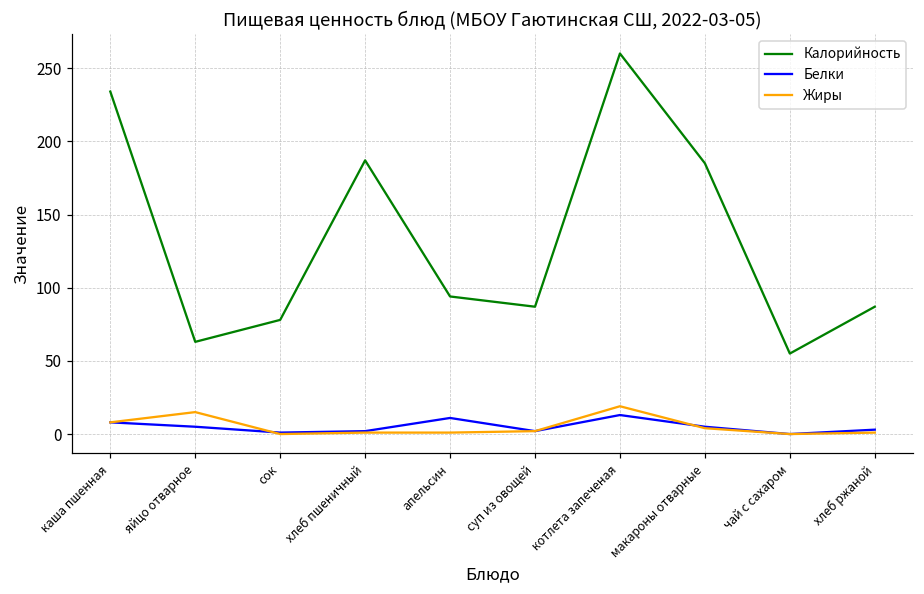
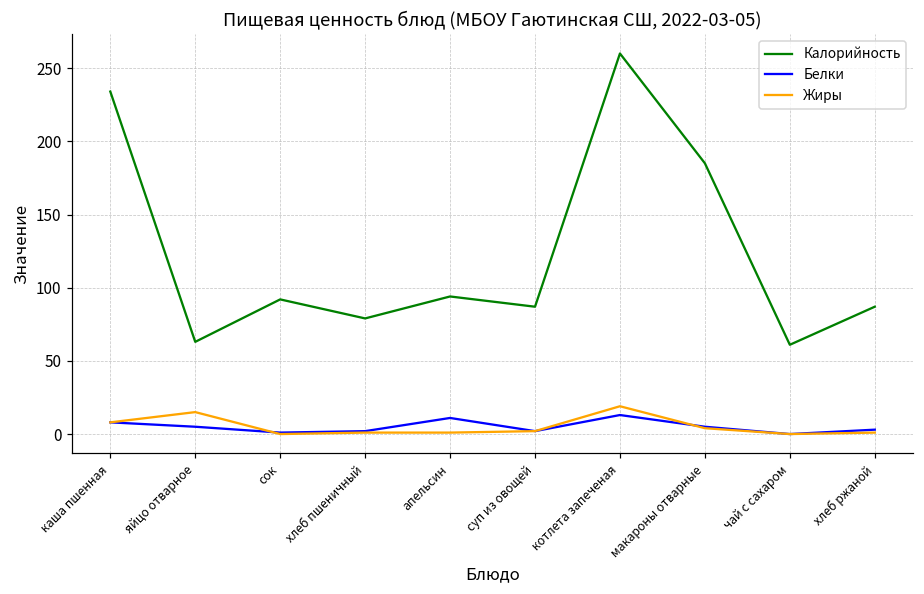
Калорийность, сок: 78 -> 92
Калорийность, хлеб пшеничный: 187 -> 79
Калорийность, чай с сахаром: 55 -> 61
